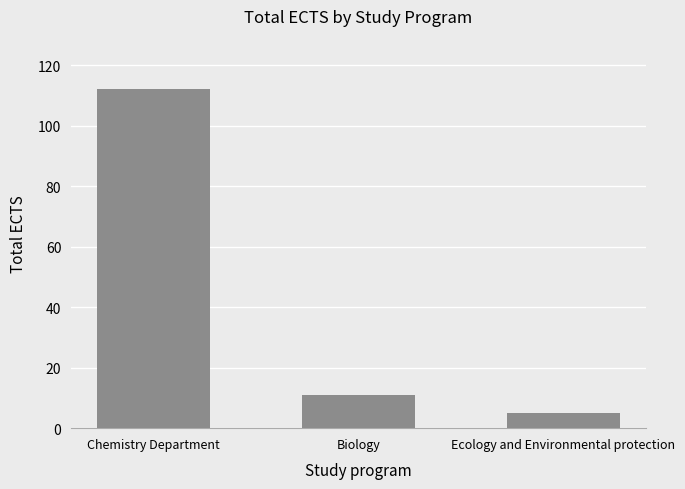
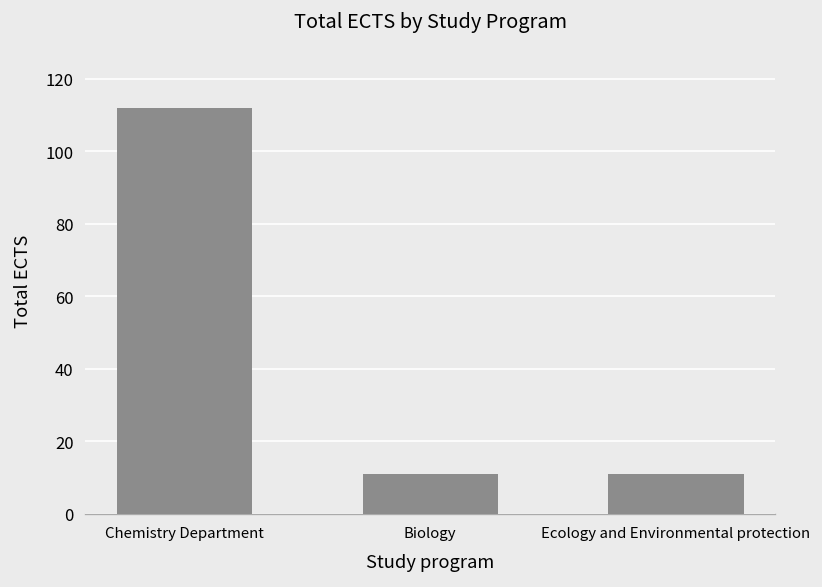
Ecology and Environmental protection: 5 -> 11
